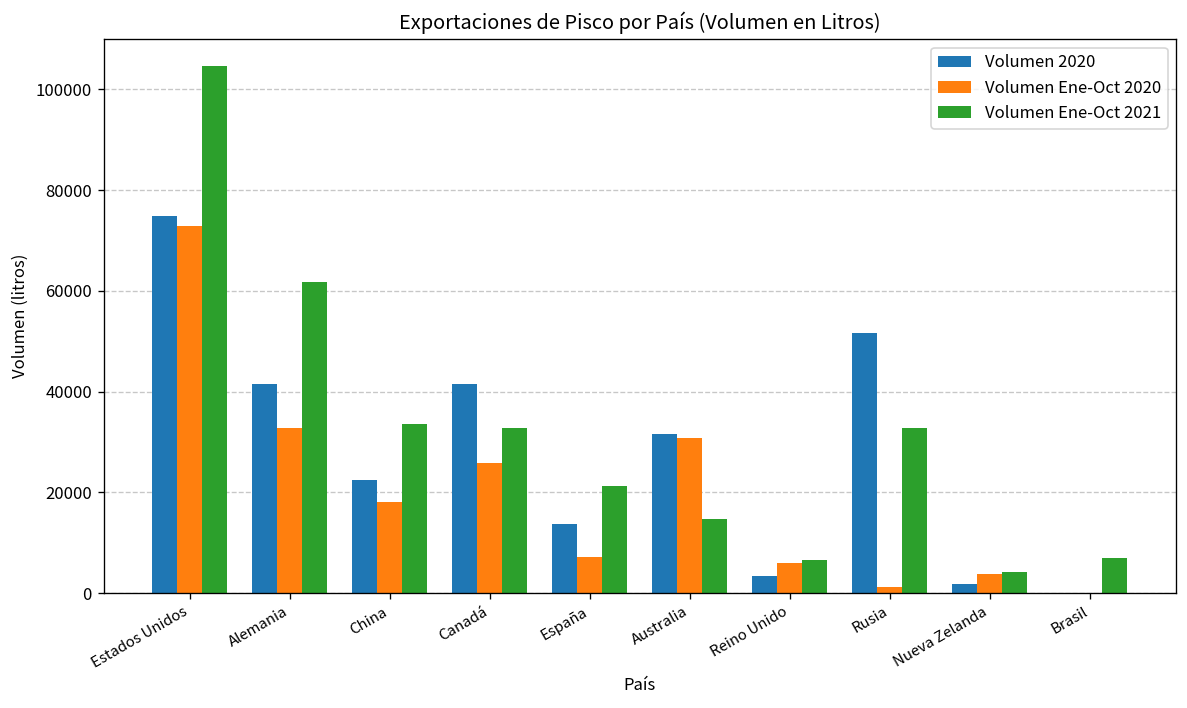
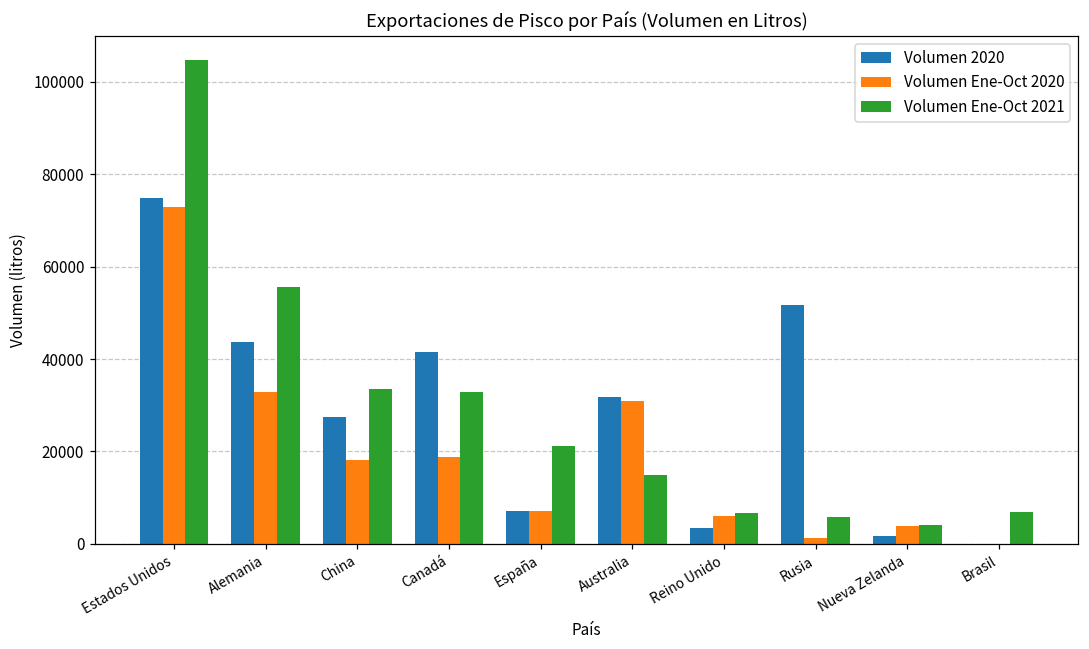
Volumen 2020, Alemania: 41000 -> 44000
Volumen Ene-Oct 2021, Alemania: 62000 -> 56000
Volumen 2020, China: 22000 -> 27000
Volumen Ene-Oct 2020, Canadá: 26000 -> 19000
Volumen 2020, España: 14000 -> 7000
Volumen Ene-Oct 2021, Rusia: 33000 -> 6000
